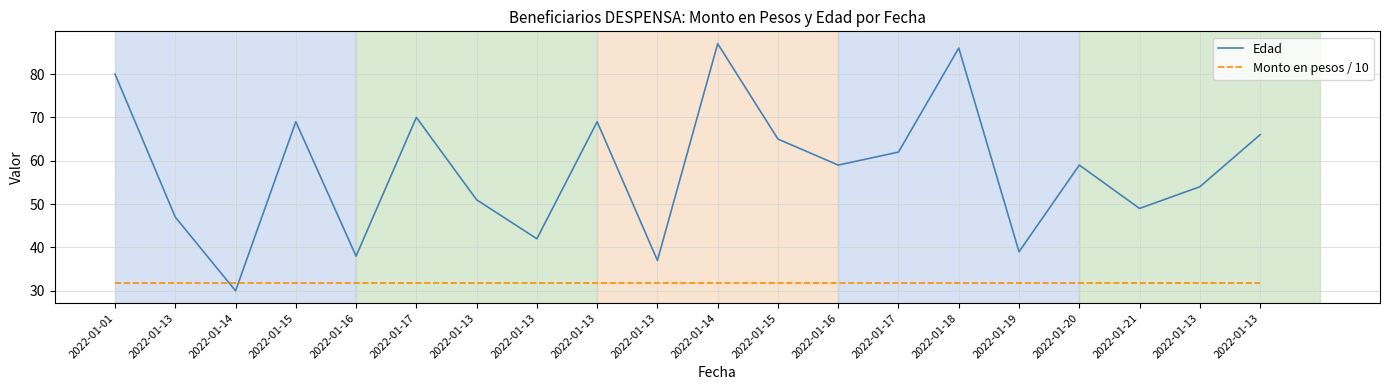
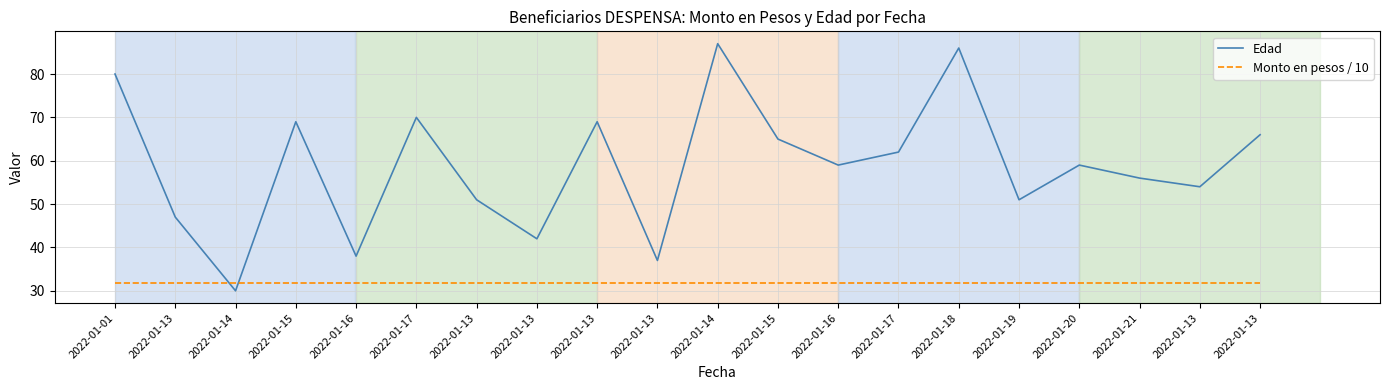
Edad, 2022-01-19: 39 -> 51
Edad, 2022-01-21: 49 -> 56
